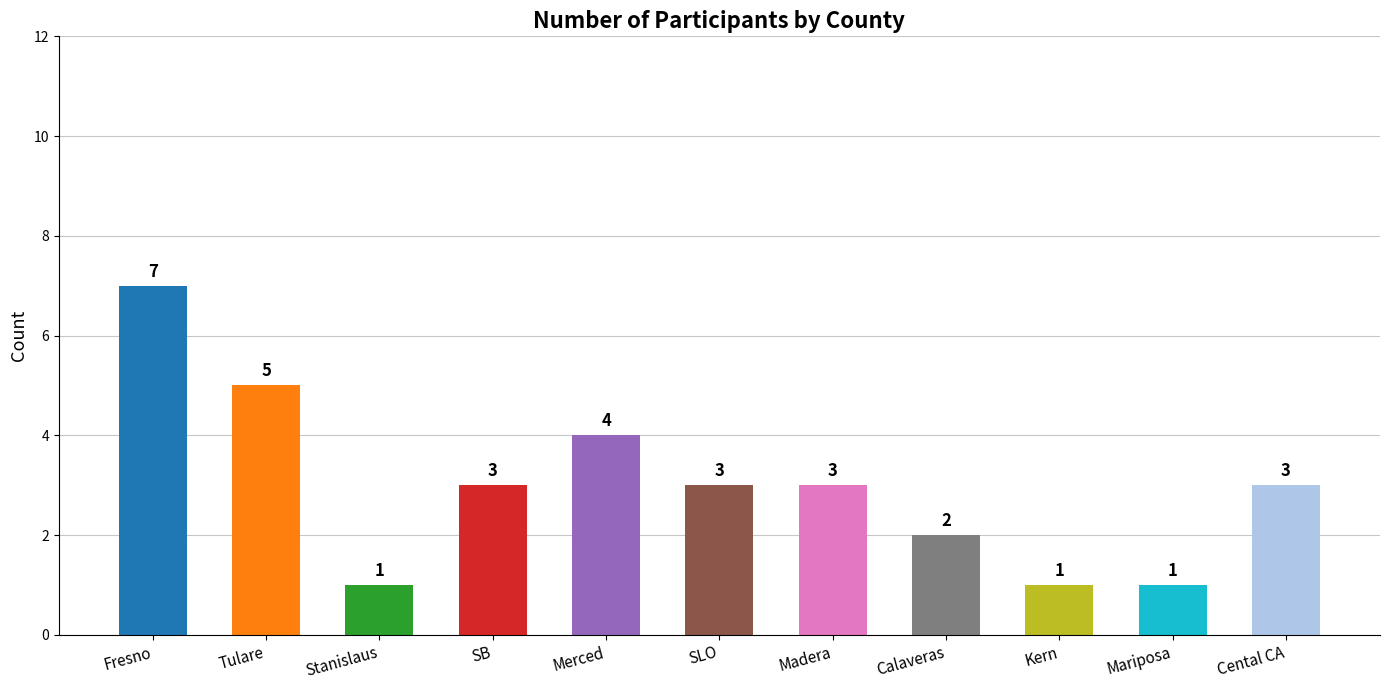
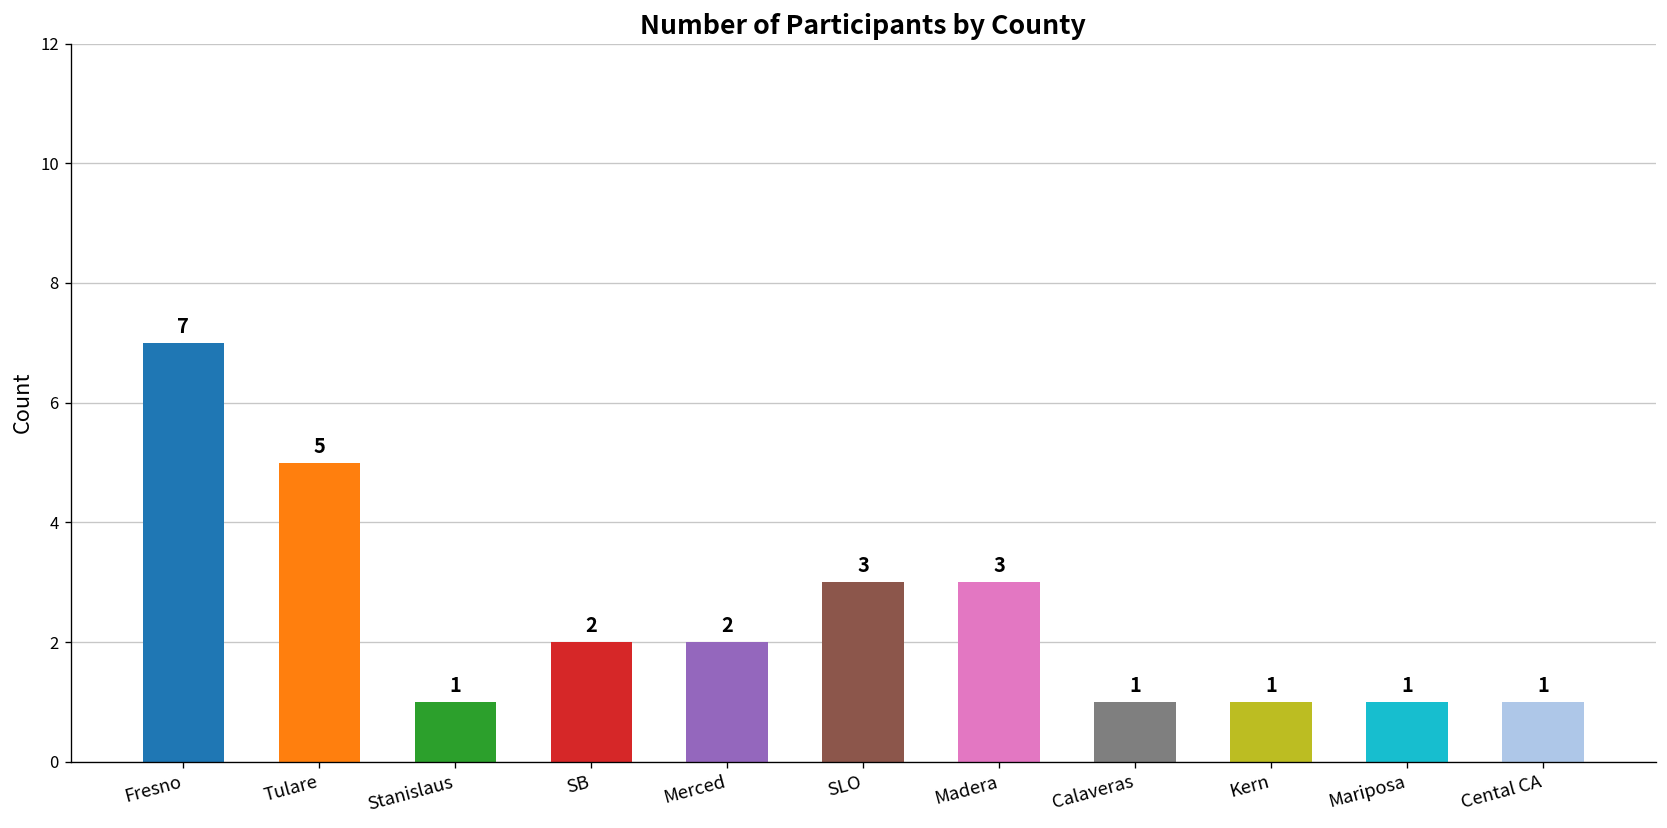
SB: 3 -> 2
Merced: 4 -> 2
Calaveras: 2 -> 1
Cental CA: 3 -> 1
